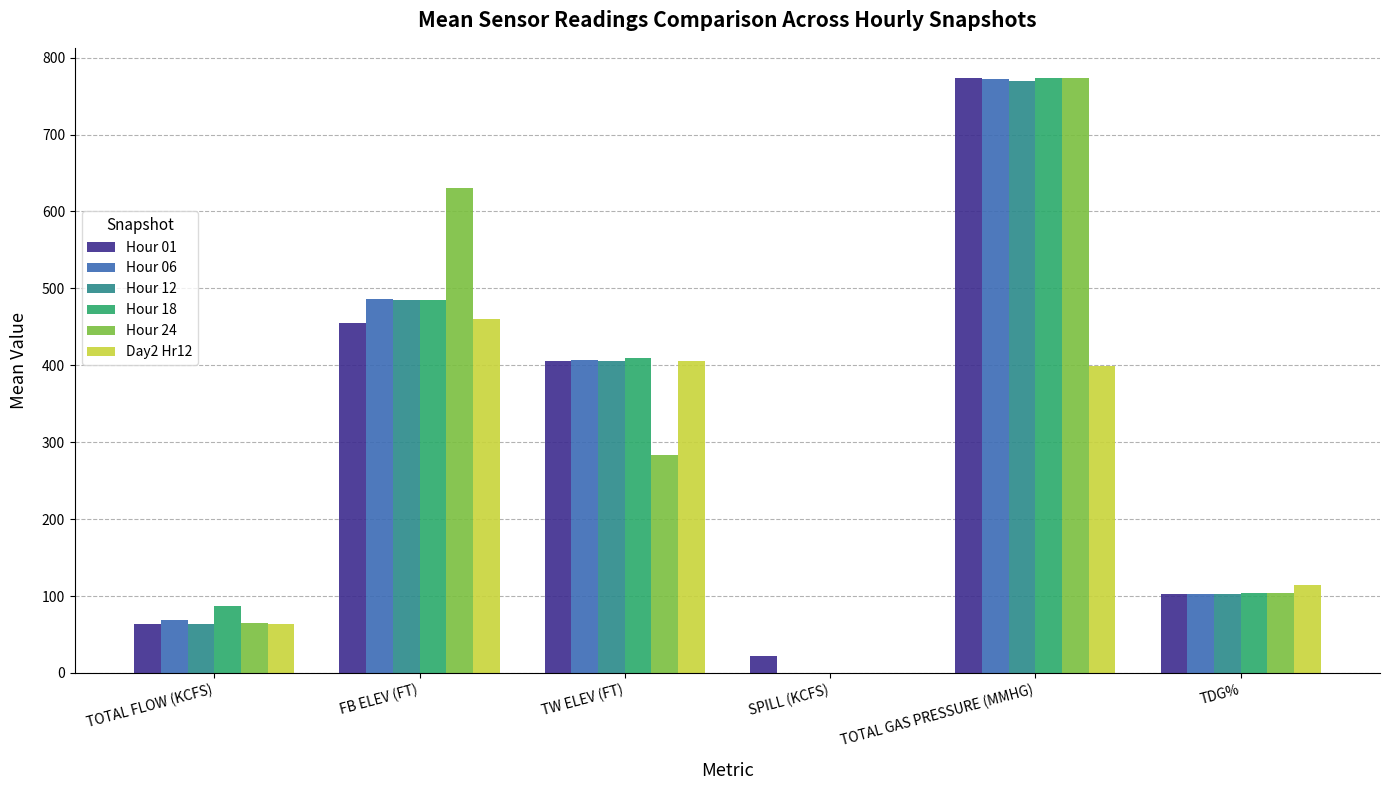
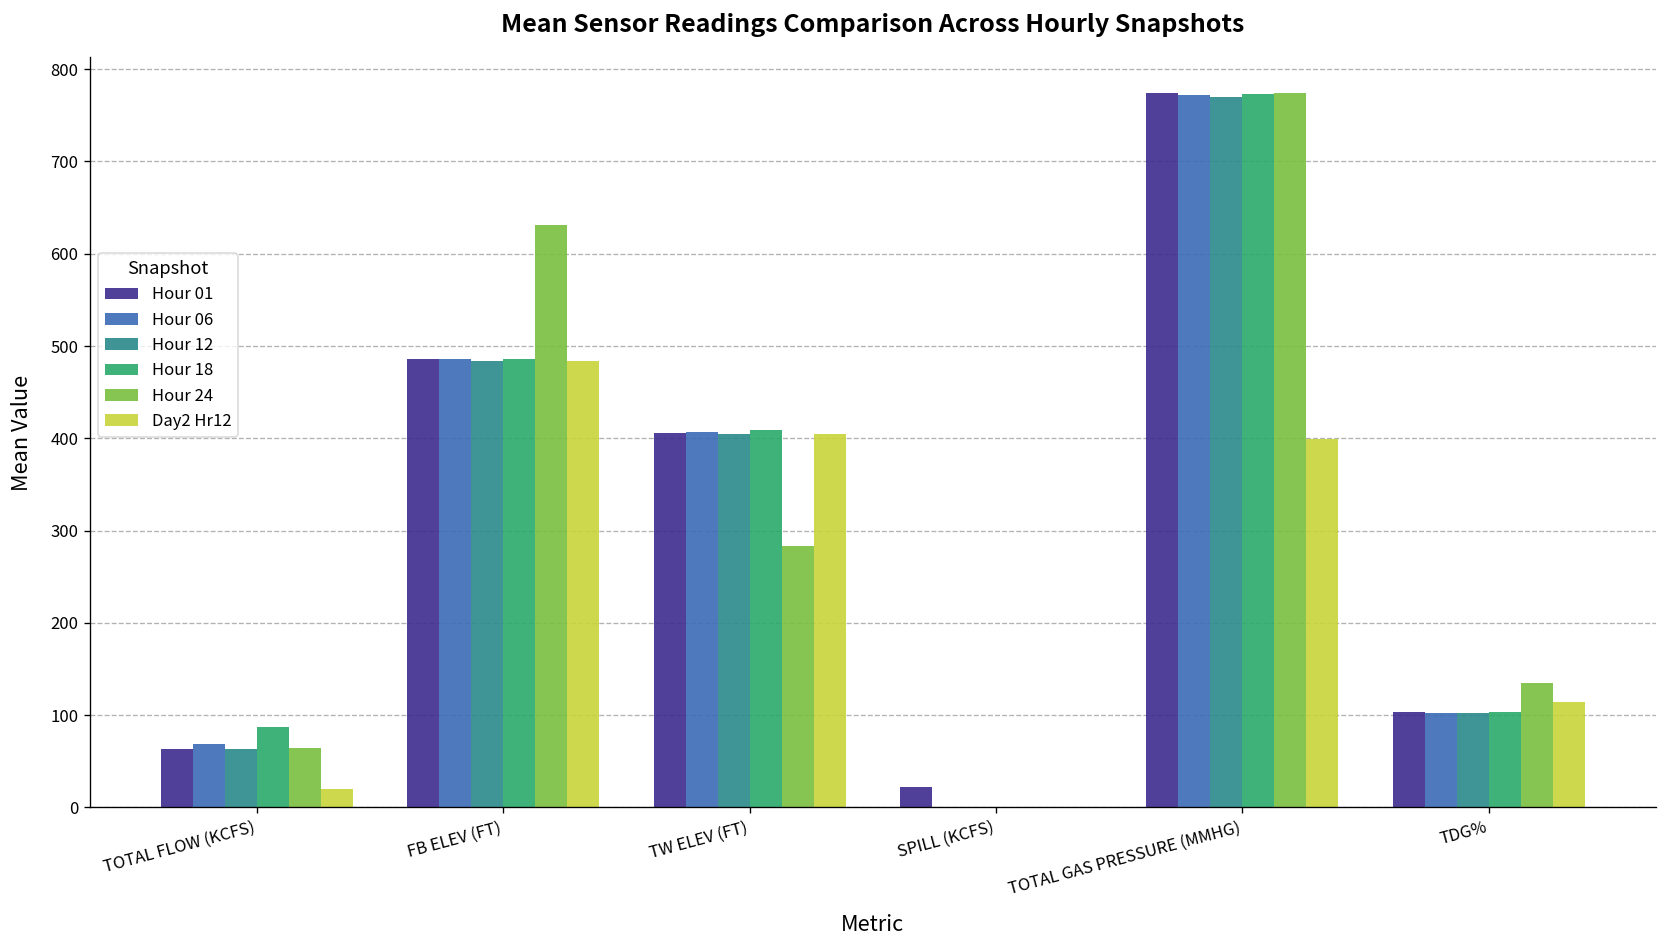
Day2 Hr12, TOTAL FLOW (KCFS): 60 -> 20
Hour 01, FB ELEV (FT): 450 -> 490
Day2 Hr12, FB ELEV (FT): 460 -> 480
Hour 24, TDG%: 100 -> 140
